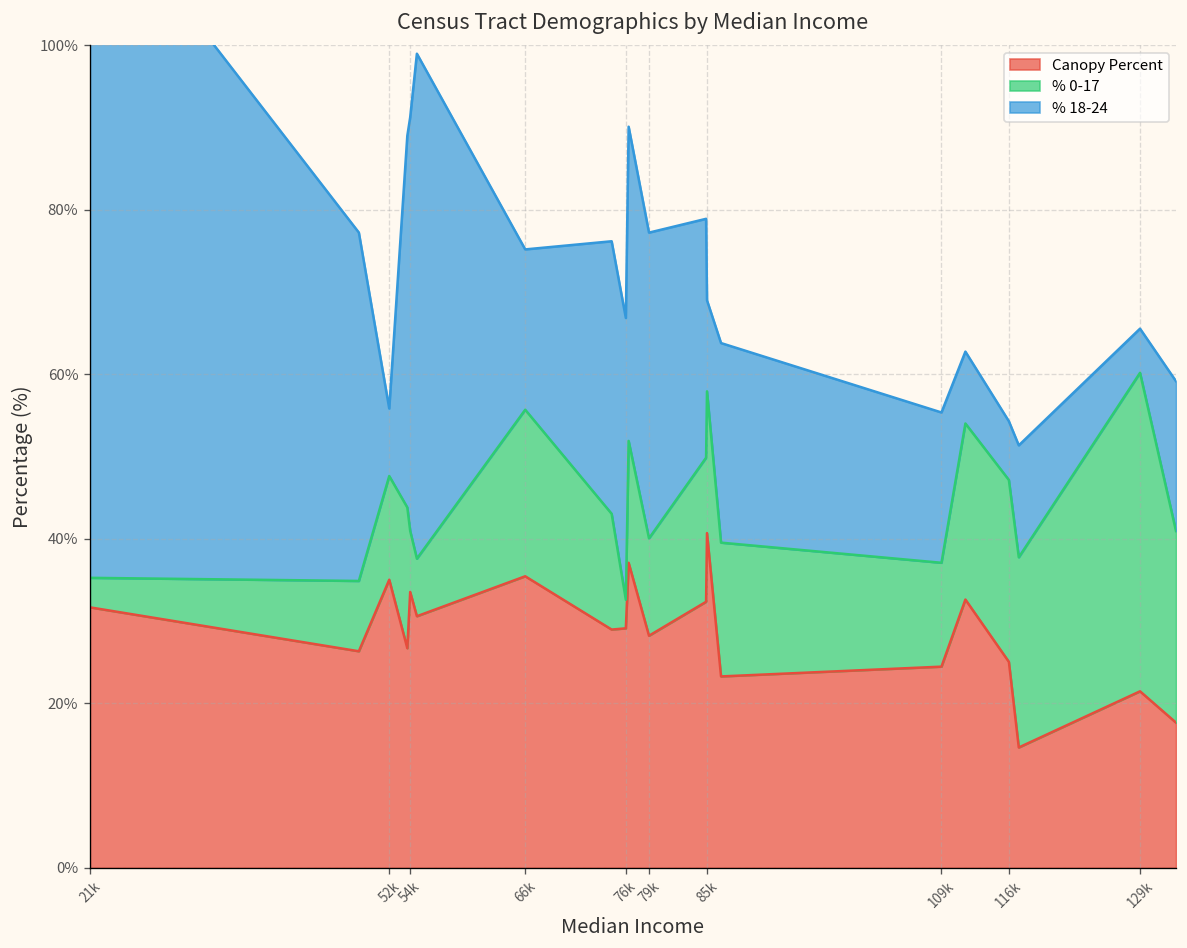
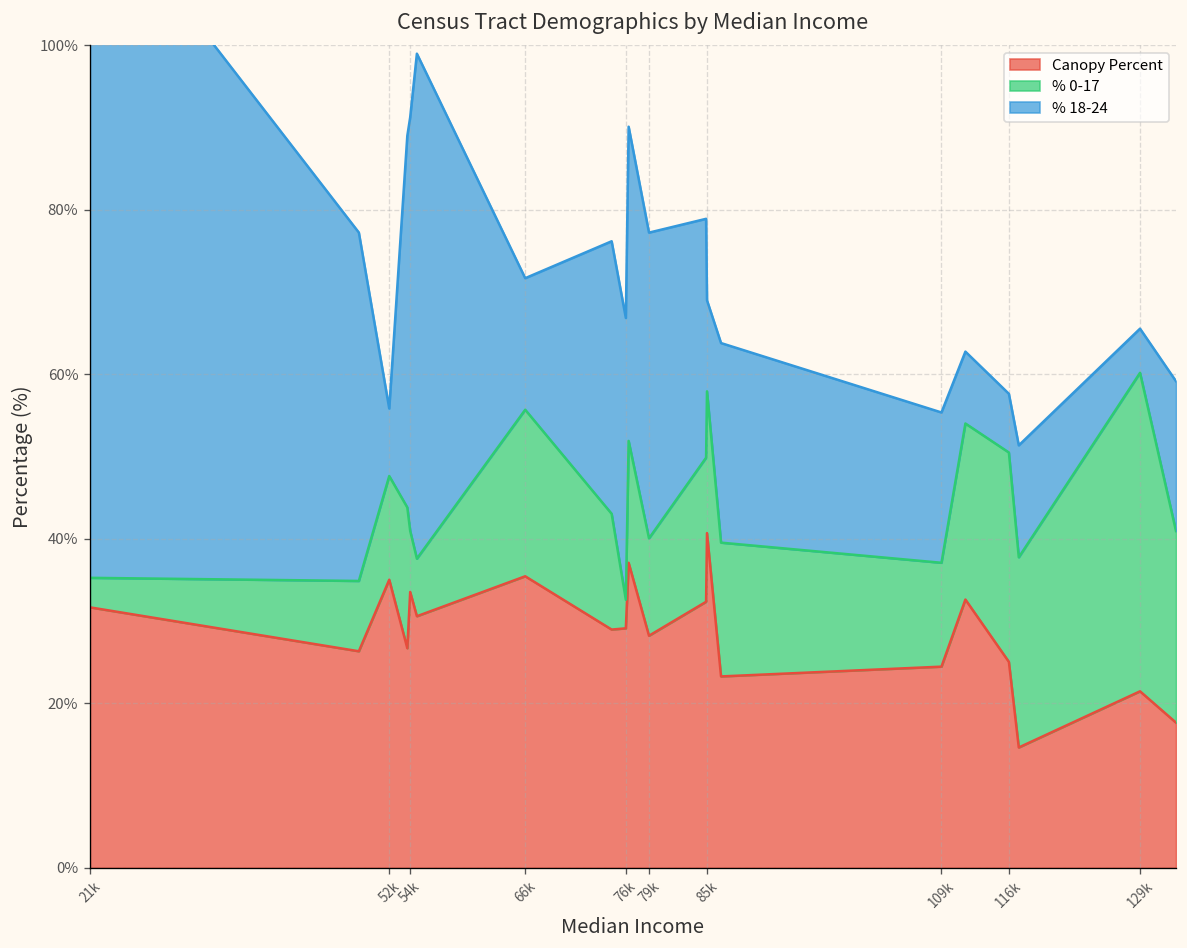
% 18-24, 66k: 20% -> 16%
% 0-17, 116k: 22% -> 25%
